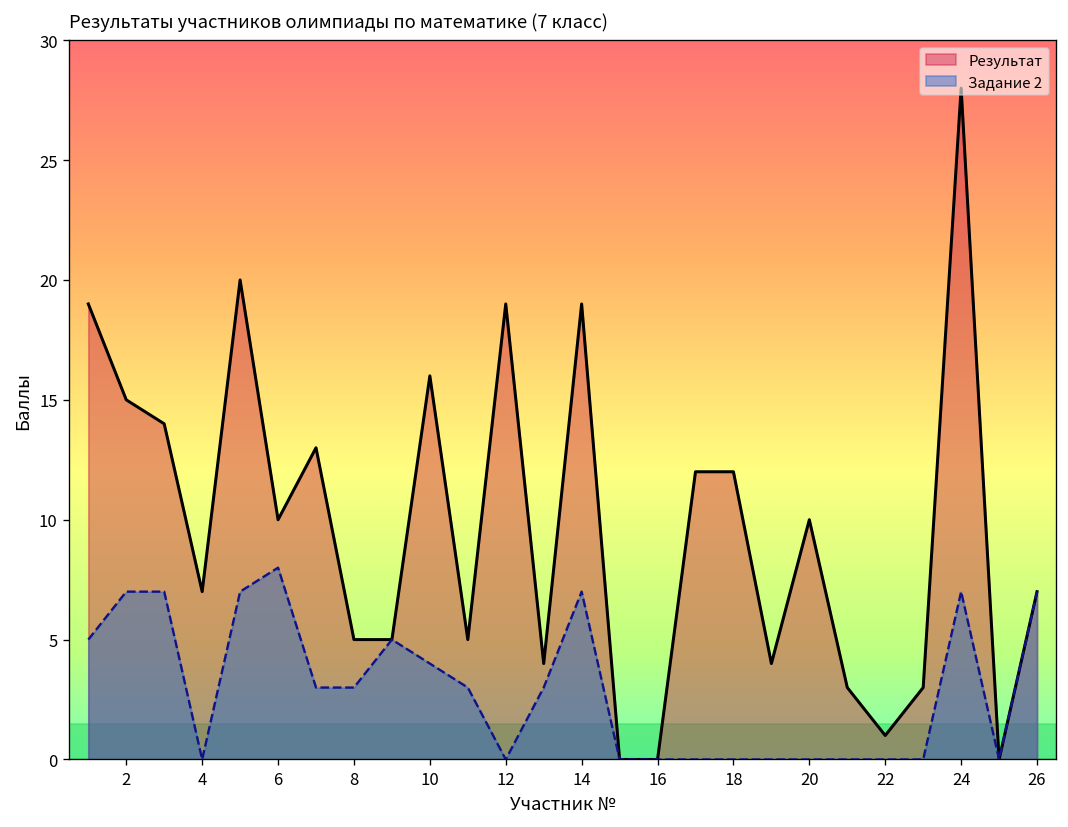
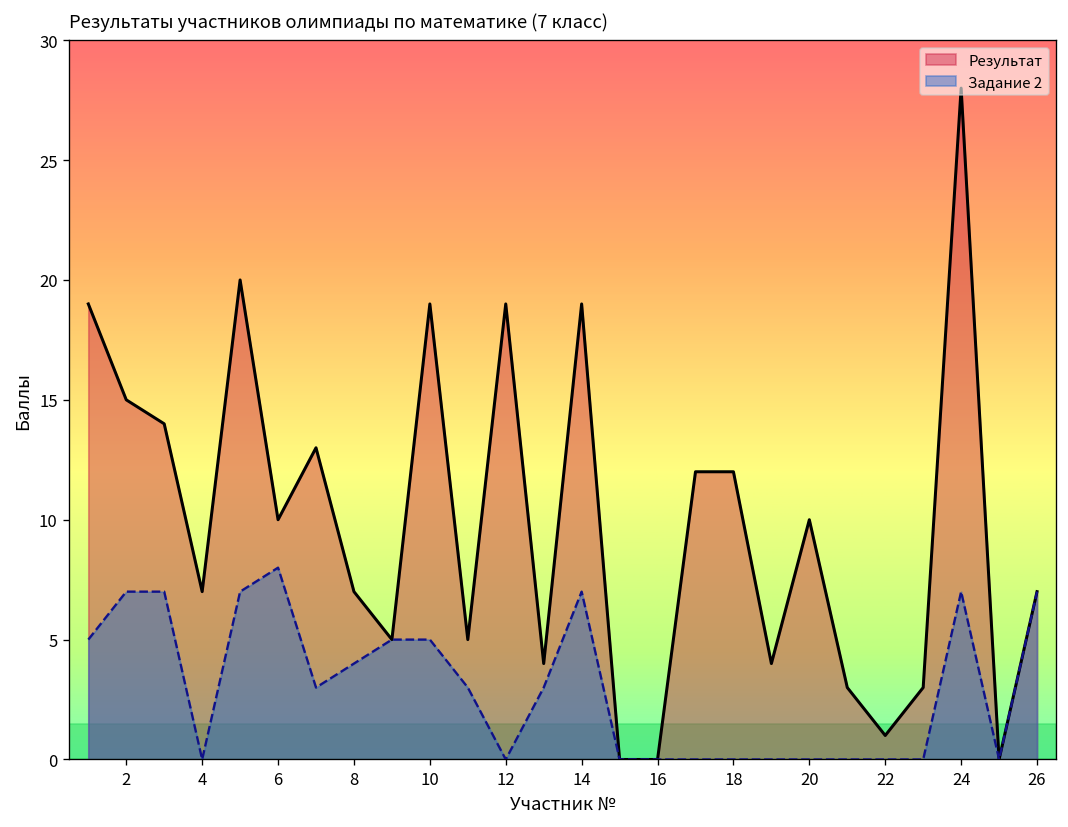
Результат, 8: 5 -> 7
Задание 2, 8: 3 -> 4
Результат, 10: 16 -> 19
Задание 2, 10: 4 -> 5
